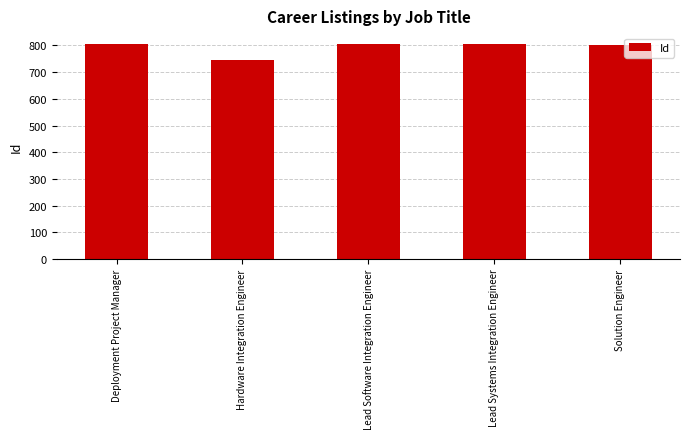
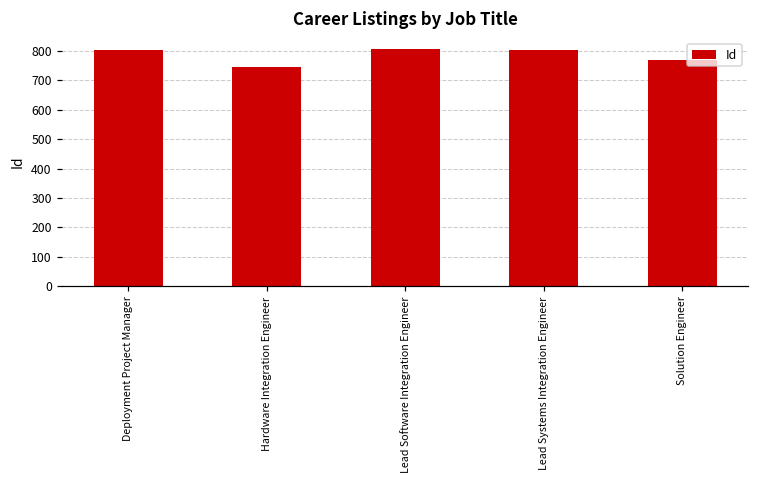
Solution Engineer: 800 -> 770
